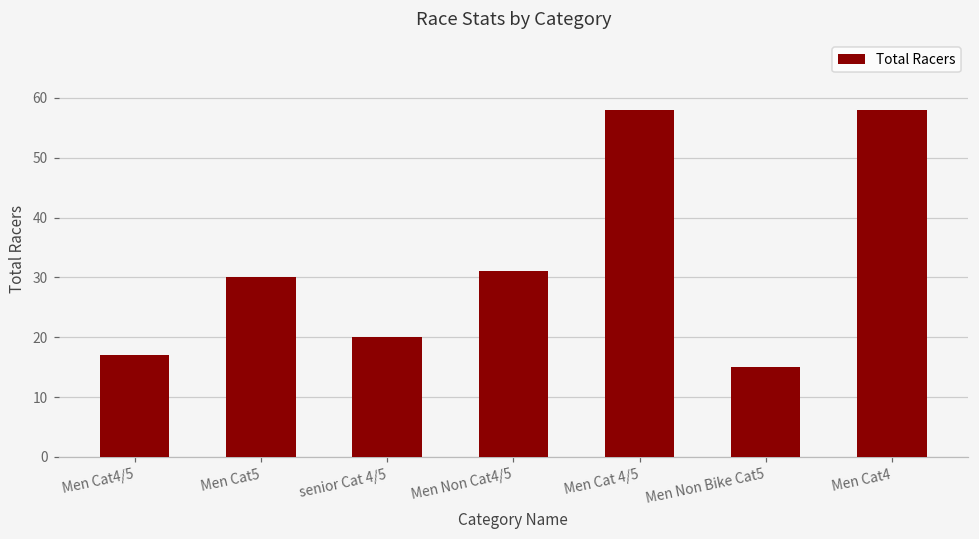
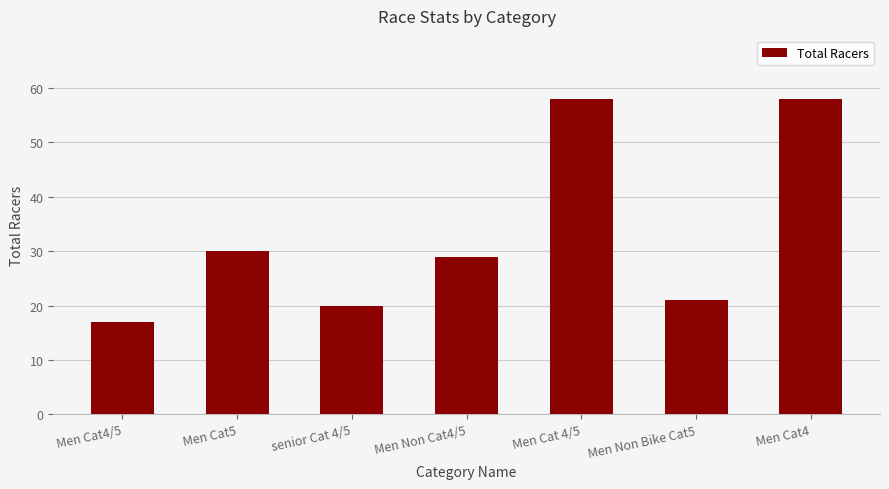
Men Non Cat4/5: 31 -> 29
Men Non Bike Cat5: 15 -> 21
